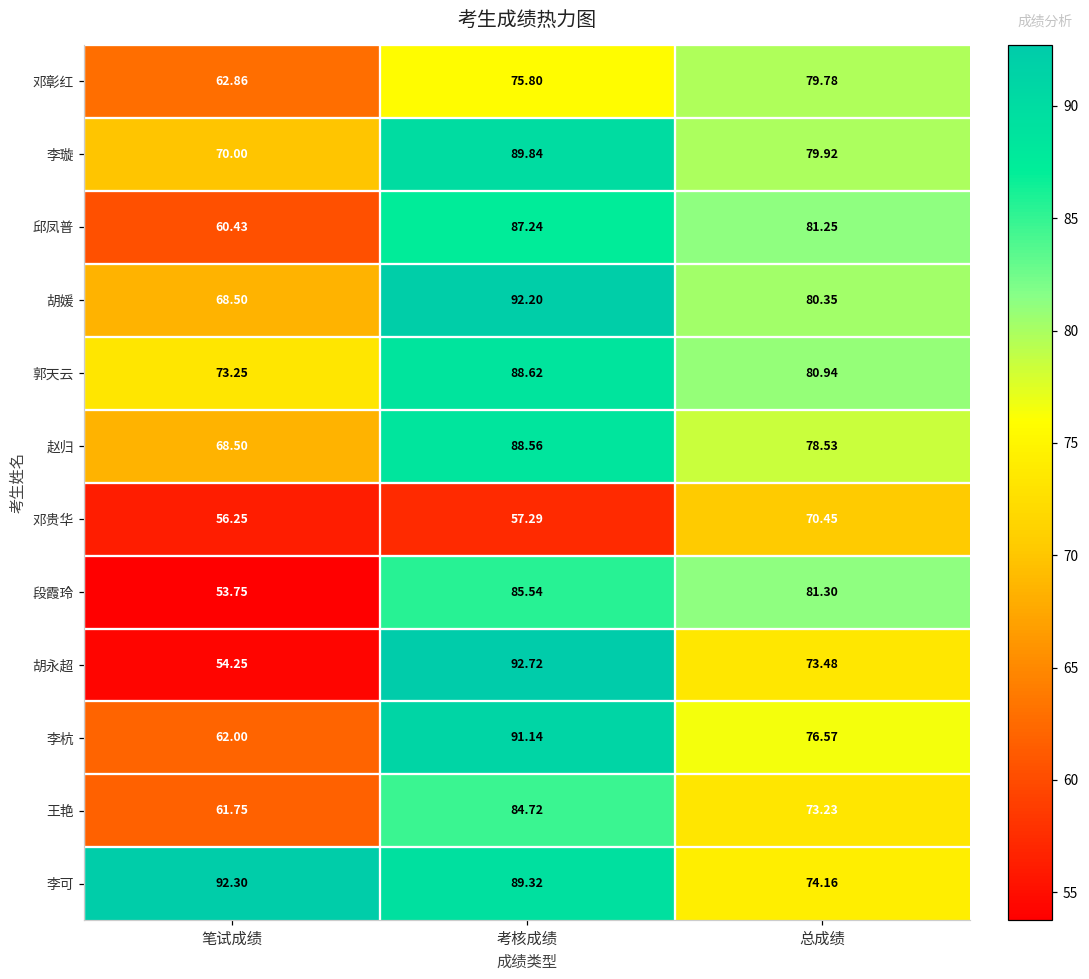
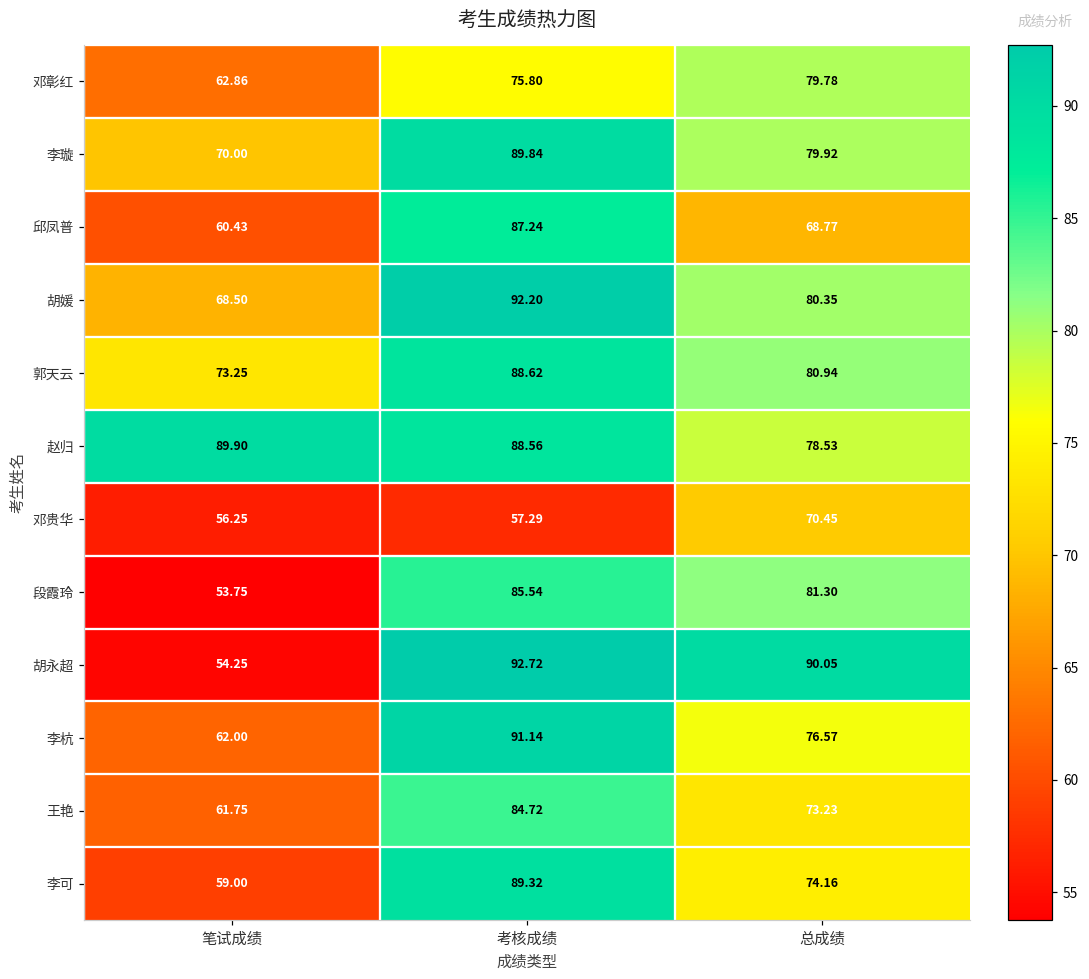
邱凤普, 总成绩: 81.25 -> 68.77
赵归, 笔试成绩: 68.50 -> 89.90
胡永超, 总成绩: 73.48 -> 90.05
李可, 笔试成绩: 92.30 -> 59.00
